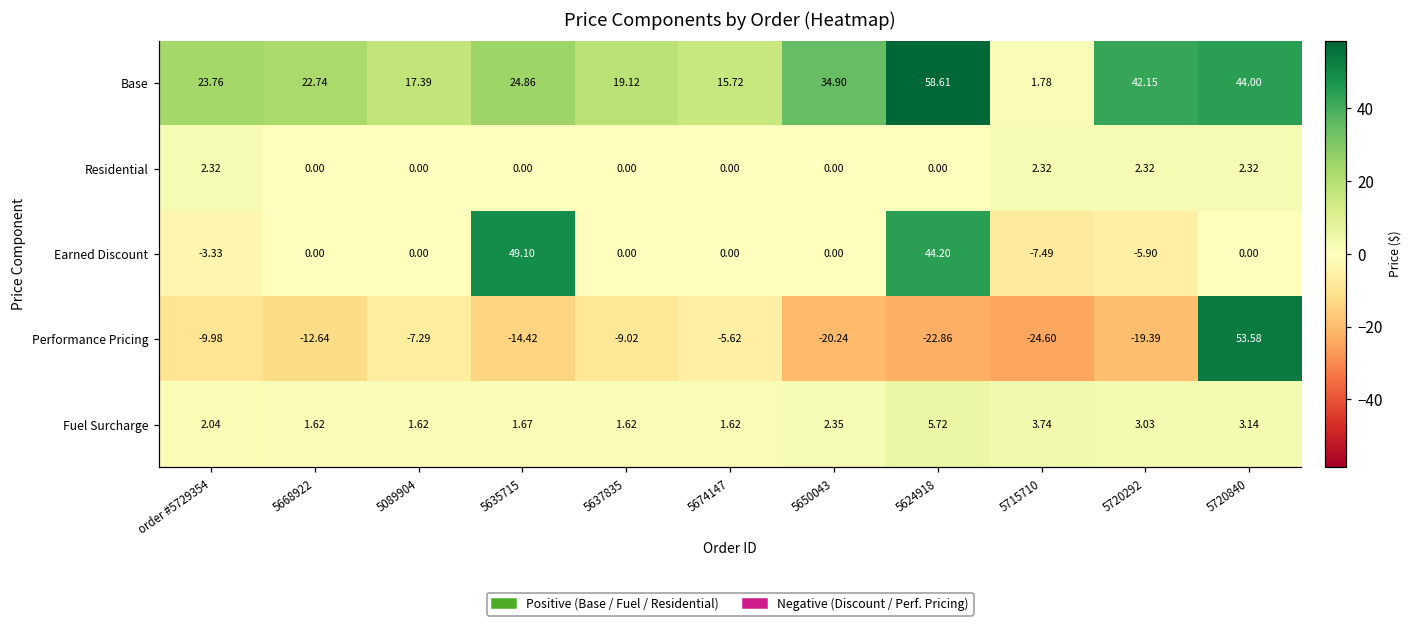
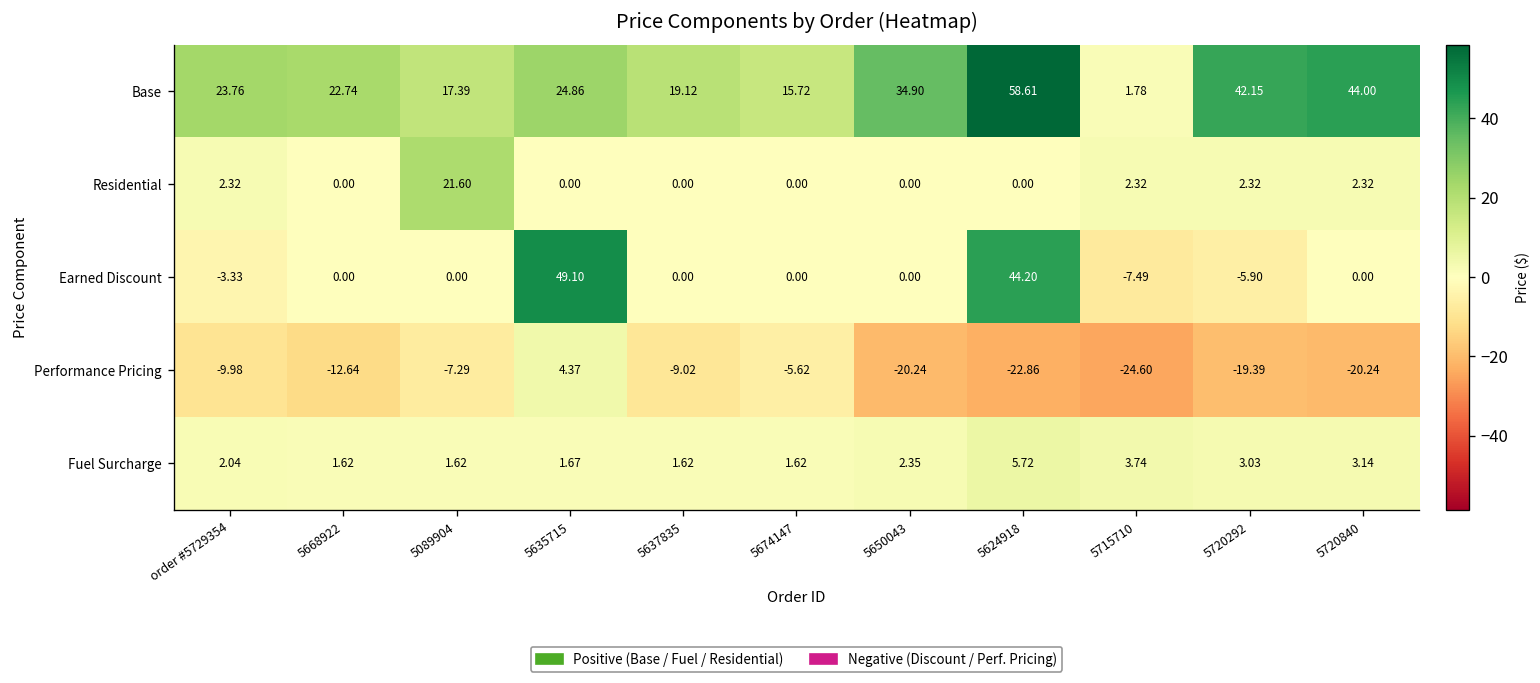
Residential, 5089904: 0.00 -> 21.60
Performance Pricing, 5635715: -14.42 -> 4.37
Performance Pricing, 5720840: 53.58 -> -20.24
